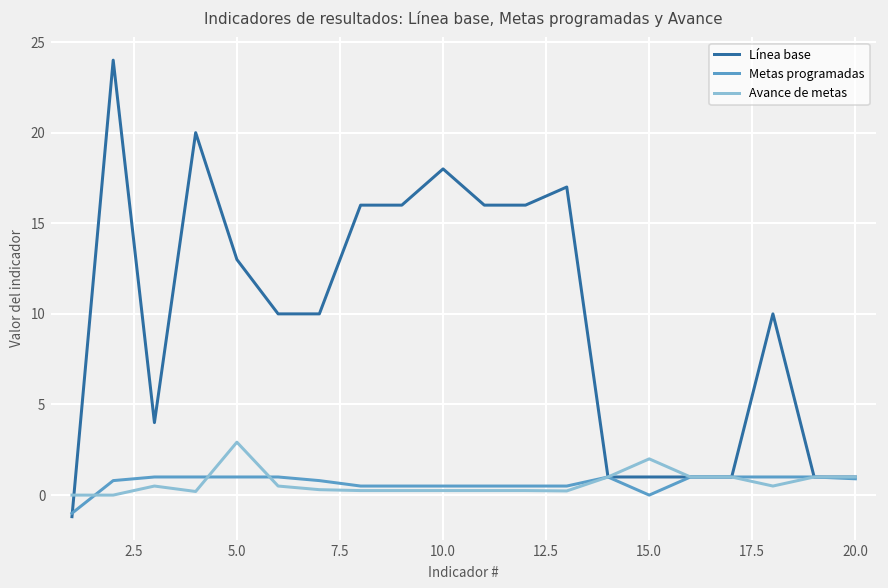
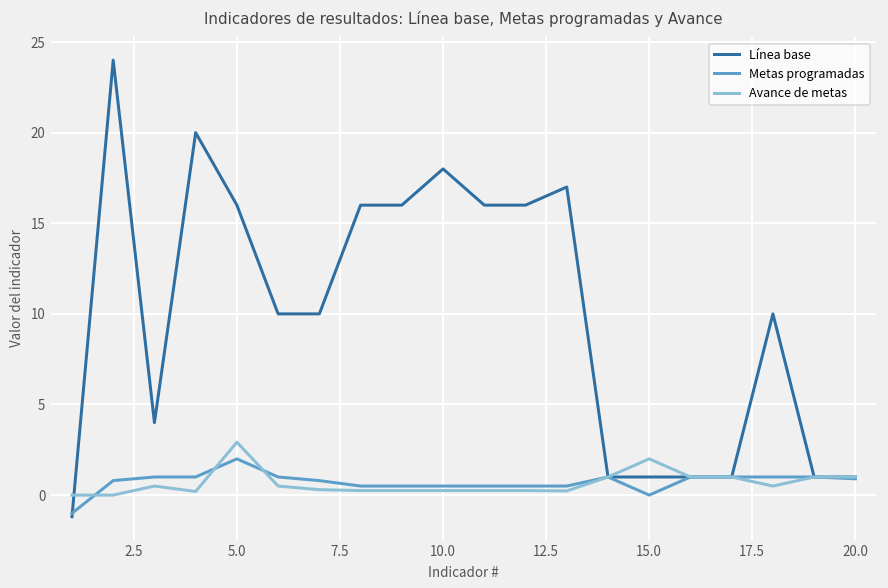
Línea base, 5.0: 13 -> 16
Metas programadas, 5.0: 1 -> 2
